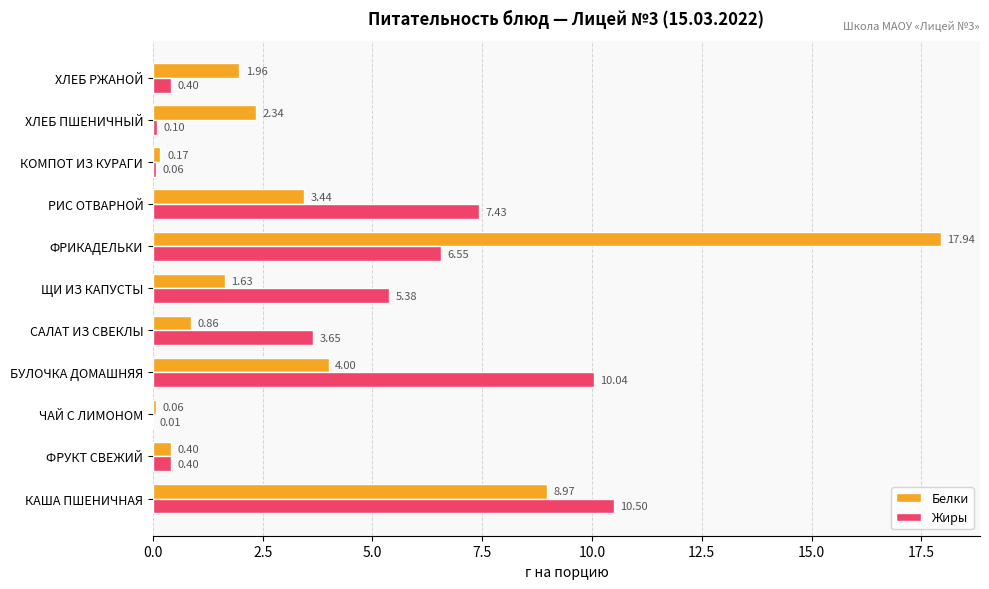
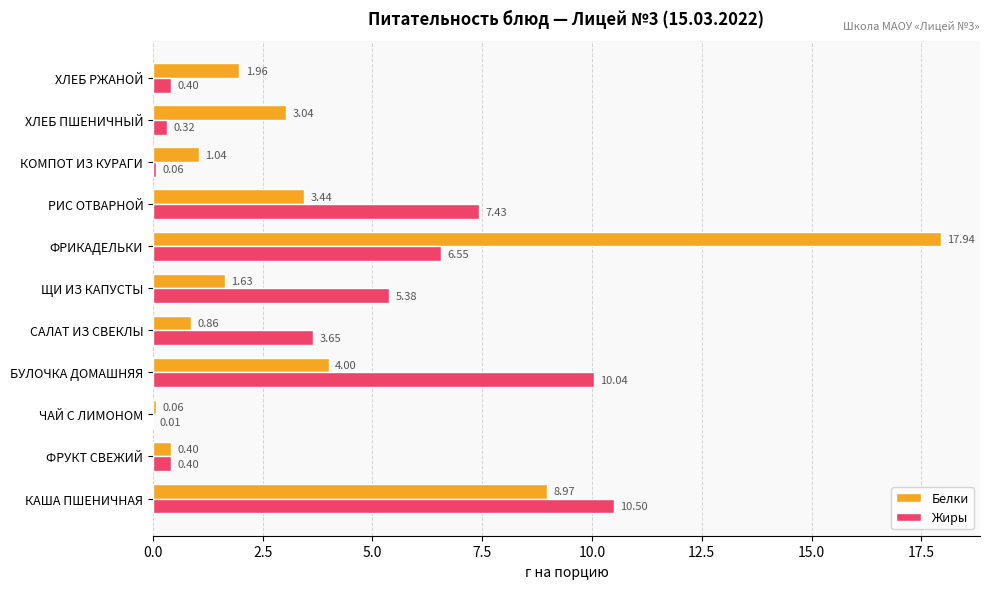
Белки, ХЛЕБ ПШЕНИЧНЫЙ: 2.34 -> 3.04
Жиры, ХЛЕБ ПШЕНИЧНЫЙ: 0.10 -> 0.32
Белки, КОМПОТ ИЗ КУРАГИ: 0.17 -> 1.04
